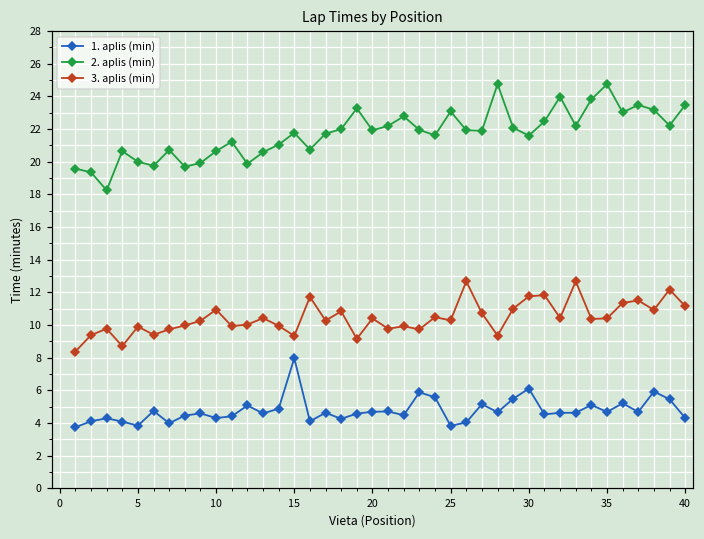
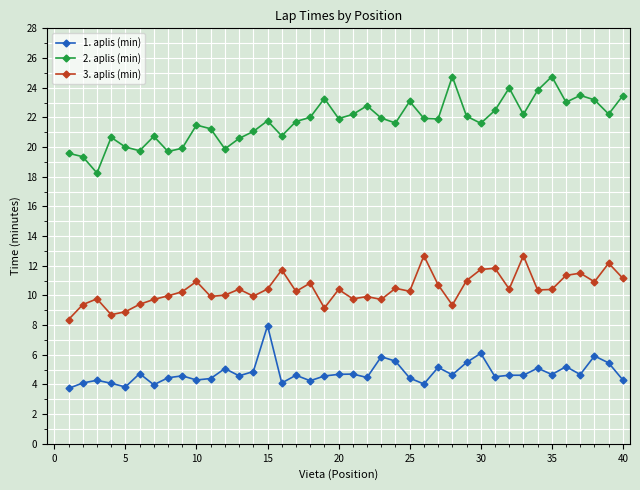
3. aplis (min), 5: 9.9 -> 8.9
2. aplis (min), 10: 20.7 -> 21.5
3. aplis (min), 15: 9.3 -> 10.4
1. aplis (min), 25: 3.8 -> 4.4
